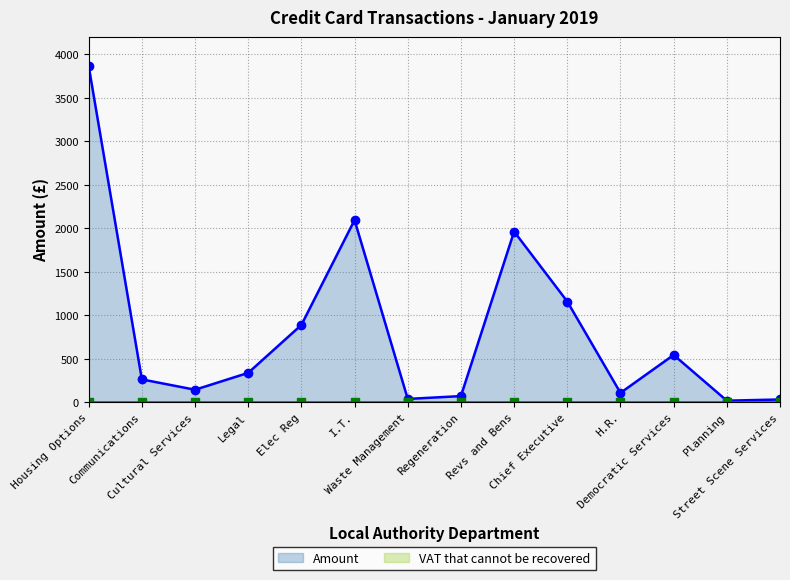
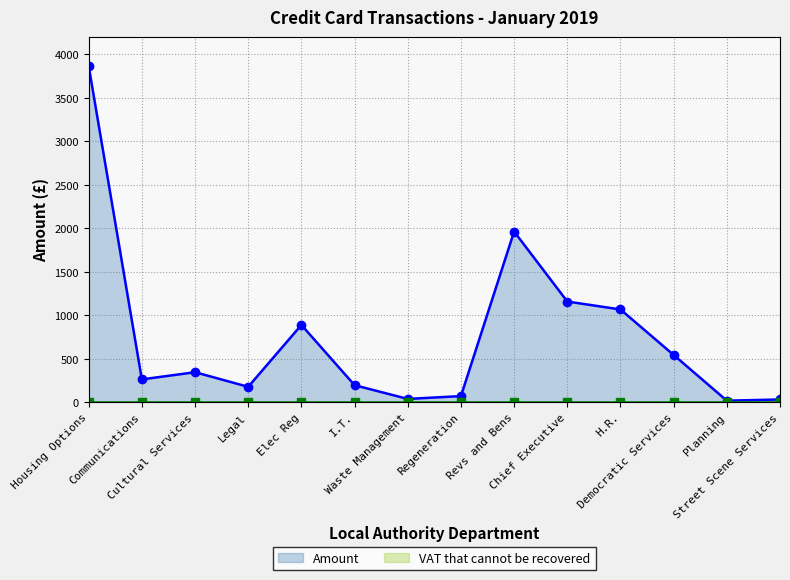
Amount, Cultural Services: 100 -> 300
Amount, Legal: 300 -> 200
Amount, I.T.: 2100 -> 200
Amount, H.R.: 100 -> 1100
